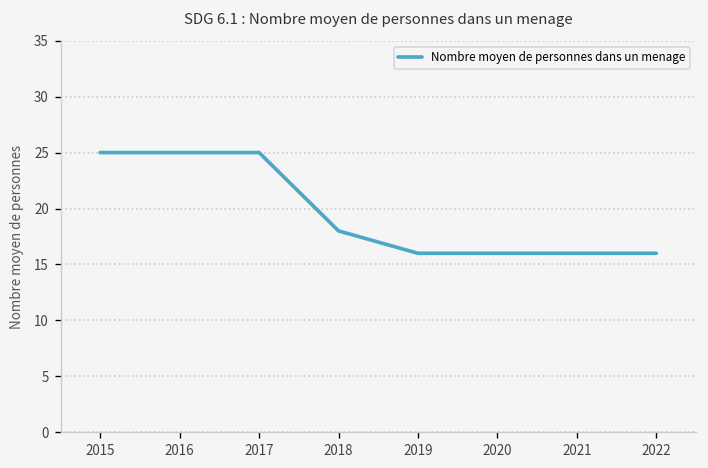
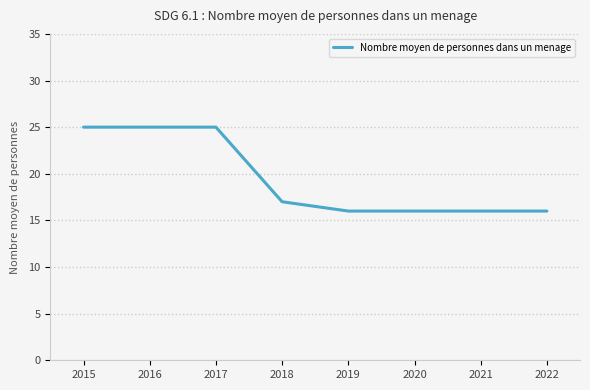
2018: 18 -> 17
